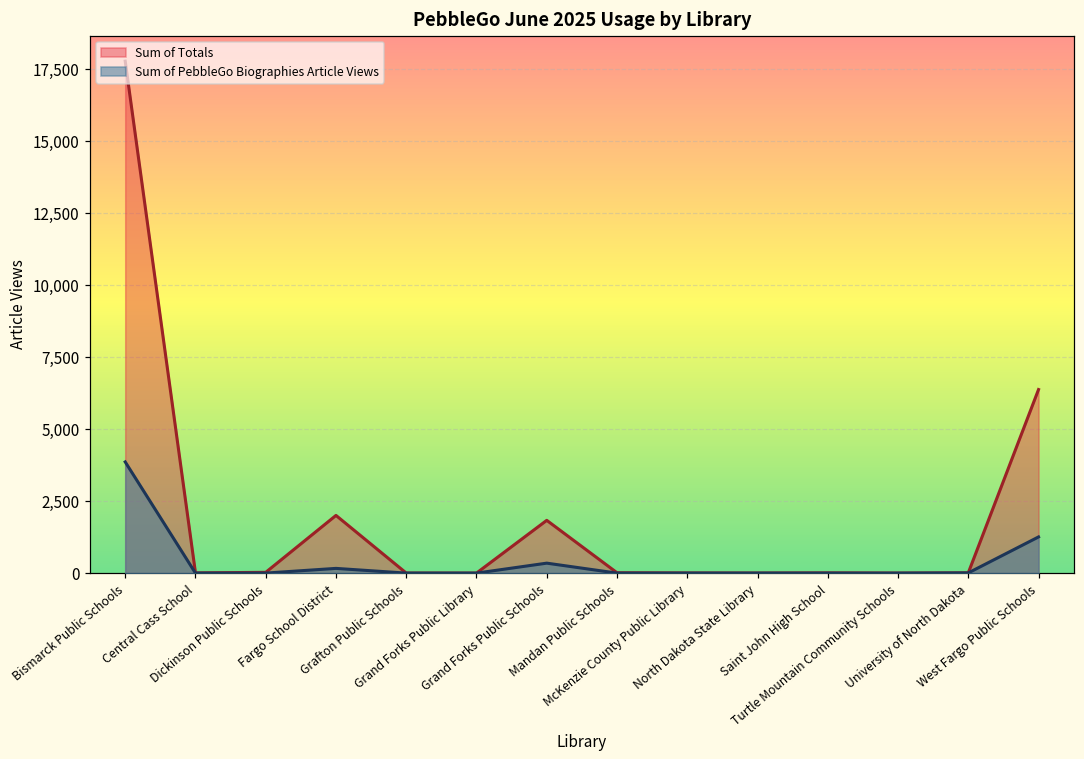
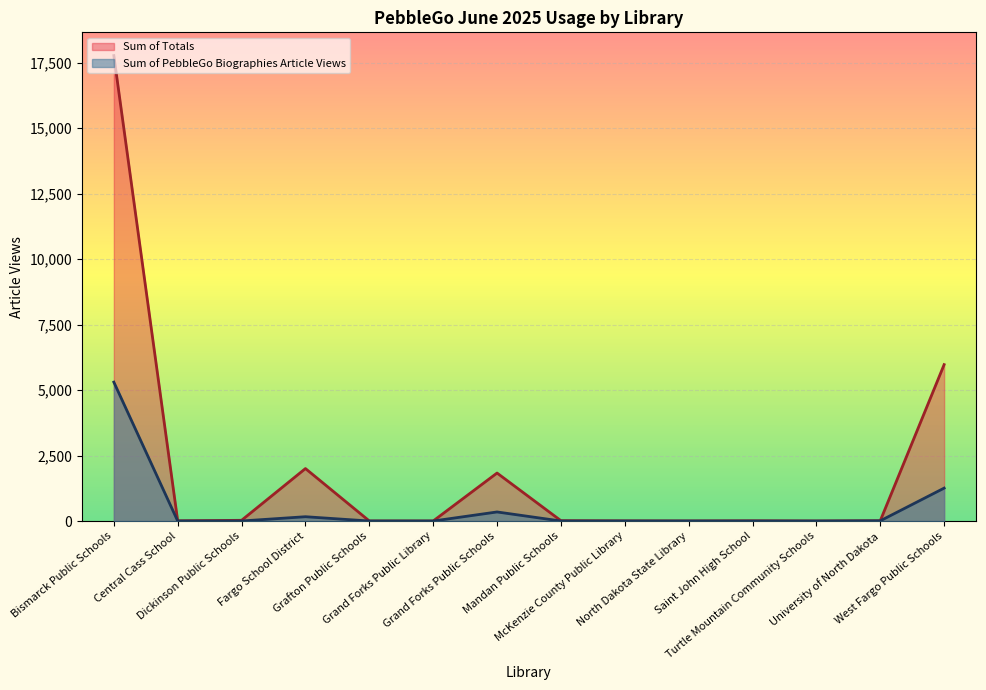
Sum of PebbleGo Biographies Article Views, Bismarck Public Schools: 3,900 -> 5,300
Sum of Totals, West Fargo Public Schools: 6,400 -> 6,000
